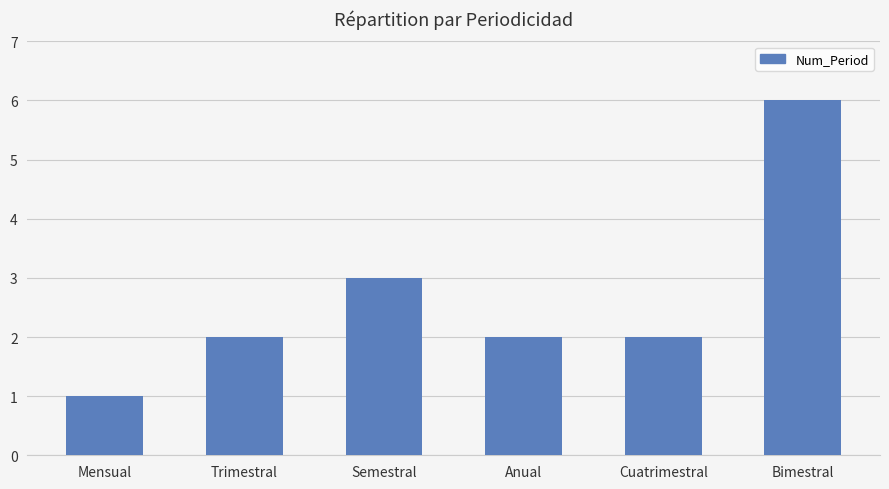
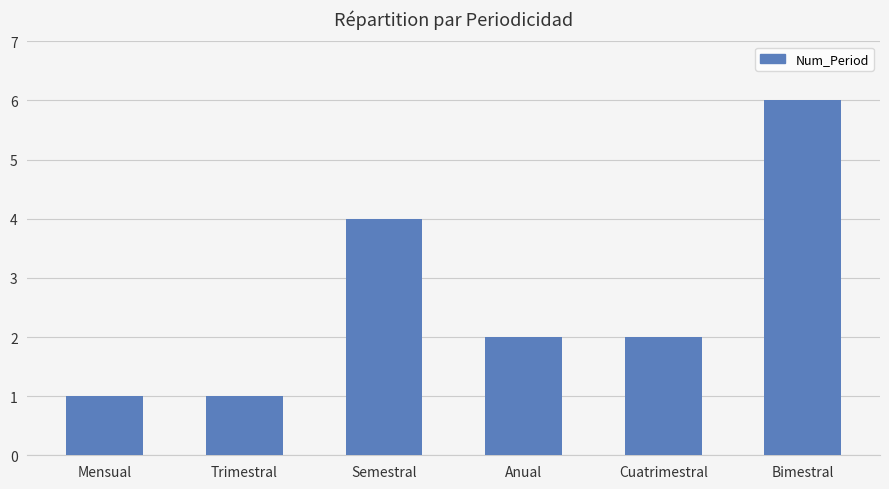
Trimestral: 2 -> 1
Semestral: 3 -> 4
